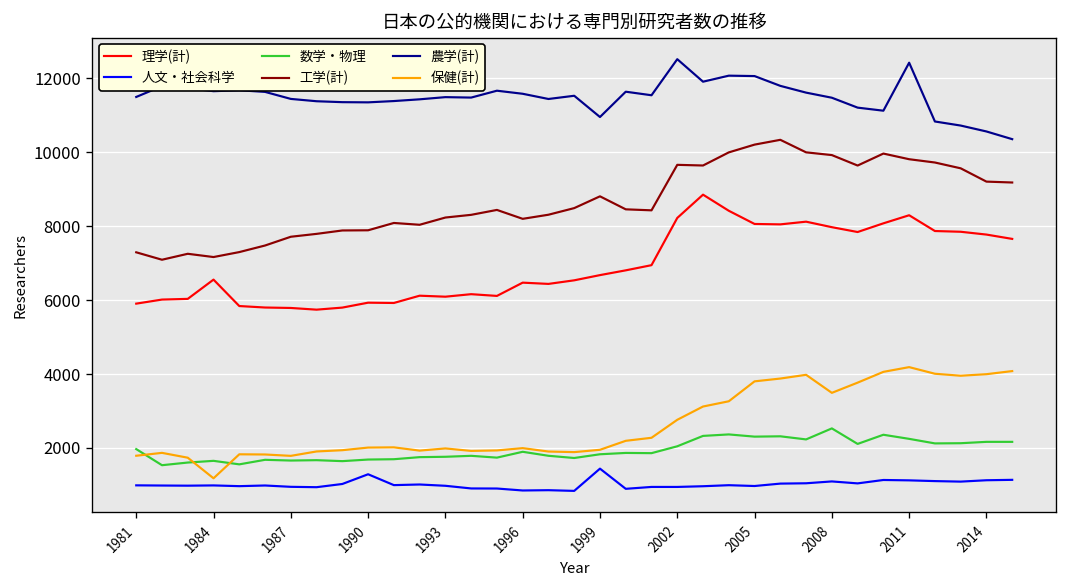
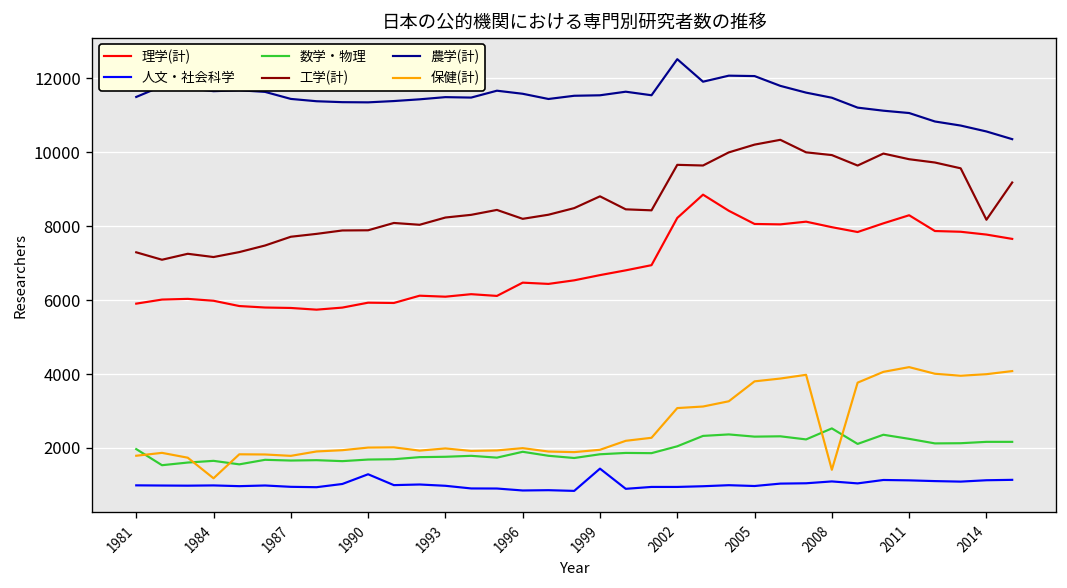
理学(計), 1984: 6600 -> 6000
農学(計), 1999: 11000 -> 11500
保健(計), 2002: 2800 -> 3100
保健(計), 2008: 3500 -> 1400
農学(計), 2011: 12400 -> 11100
工学(計), 2014: 9200 -> 8200
